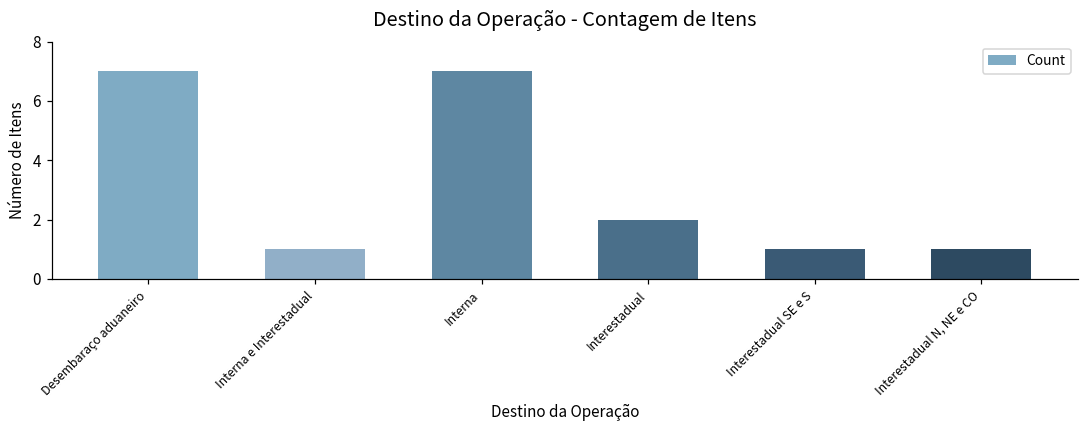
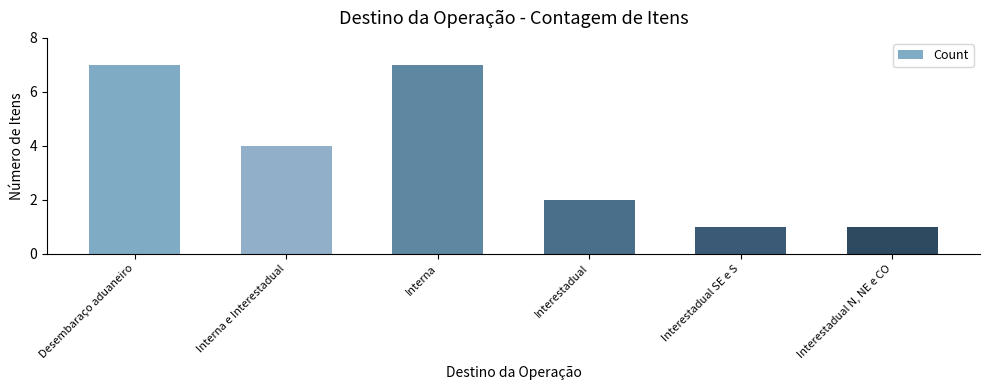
Interna e Interestadual: 1 -> 4
